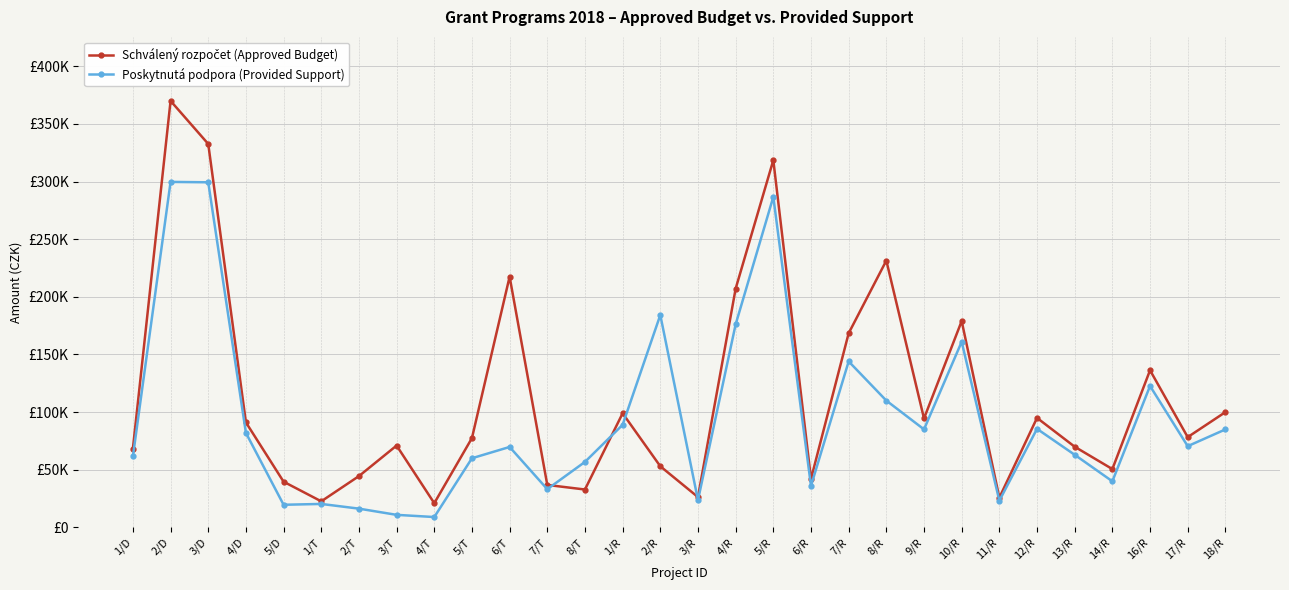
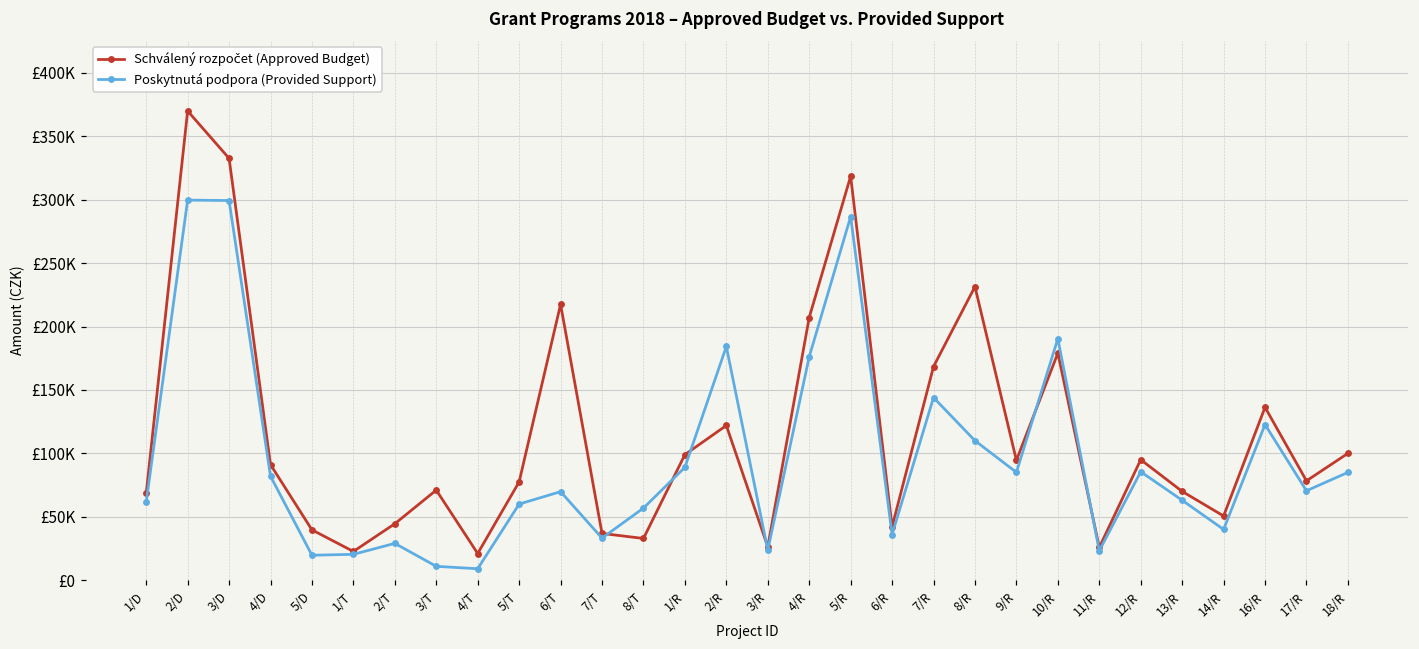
Poskytnutá podpora (Provided Support), 2/T: £16000 -> £29000
Schválený rozpočet (Approved Budget), 2/R: £53000 -> £122000
Poskytnutá podpora (Provided Support), 10/R: £161000 -> £190000
